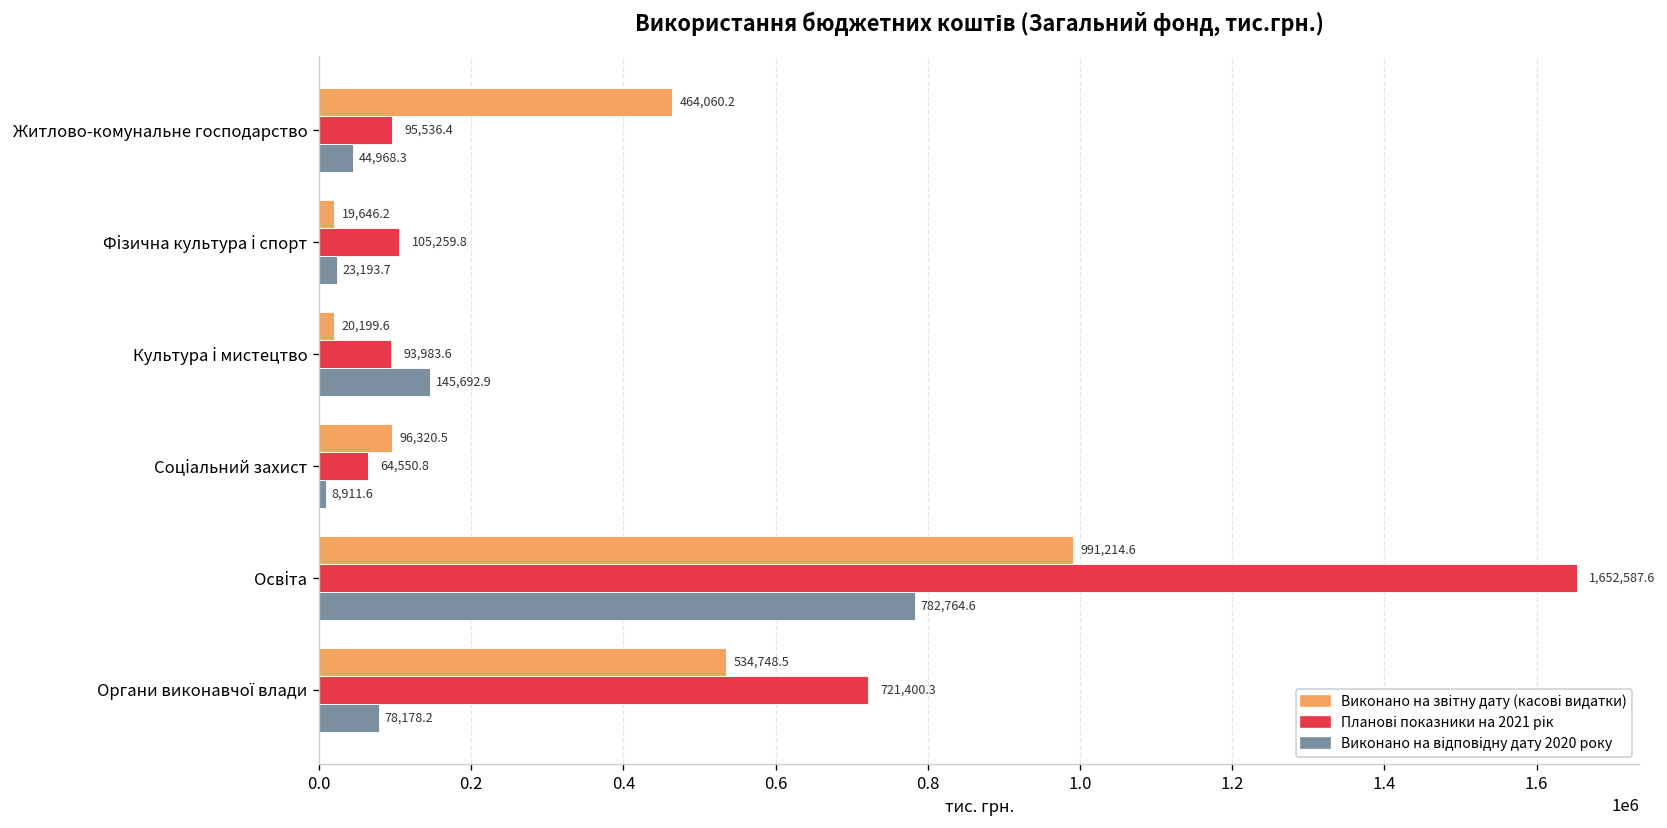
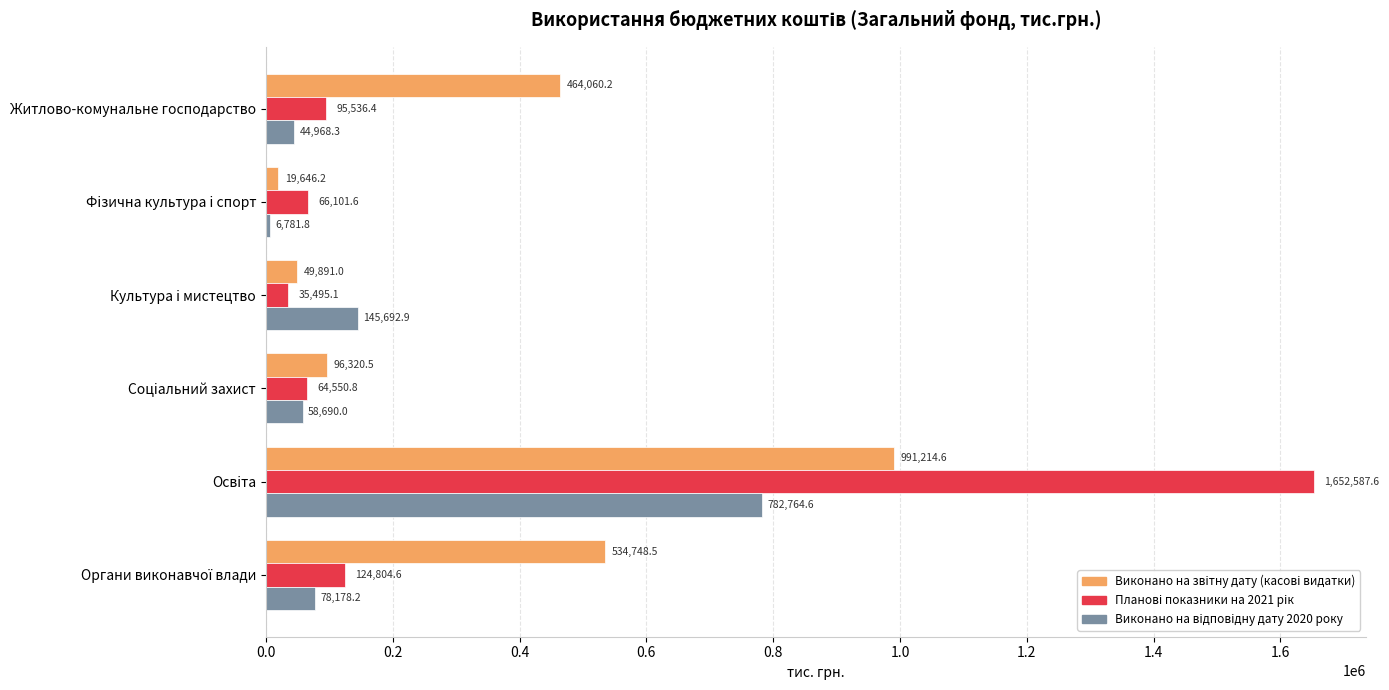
Планові показники на 2021 рік, Фізична культура і спорт: 105,259.8 -> 66,101.6
Виконано на відповідну дату 2020 року, Фізична культура і спорт: 23,193.7 -> 6,781.8
Виконано на звітну дату (касові видатки), Культура і мистецтво: 20,199.6 -> 49,891.0
Планові показники на 2021 рік, Культура і мистецтво: 93,983.6 -> 35,495.1
Виконано на відповідну дату 2020 року, Соціальний захист: 8,911.6 -> 58,690.0
Планові показники на 2021 рік, Органи виконавчої влади: 721,400.3 -> 124,804.6
